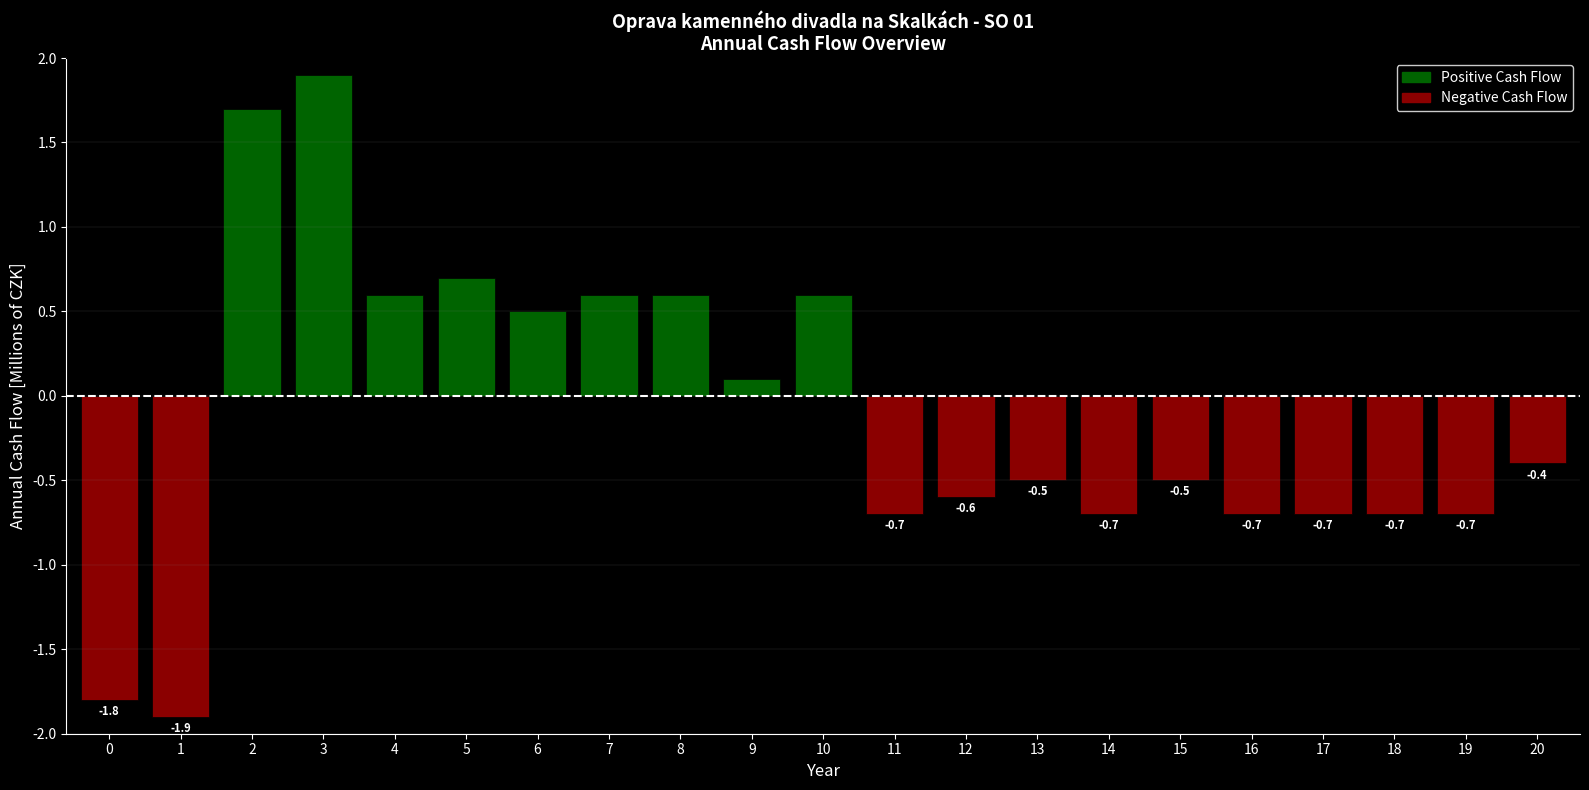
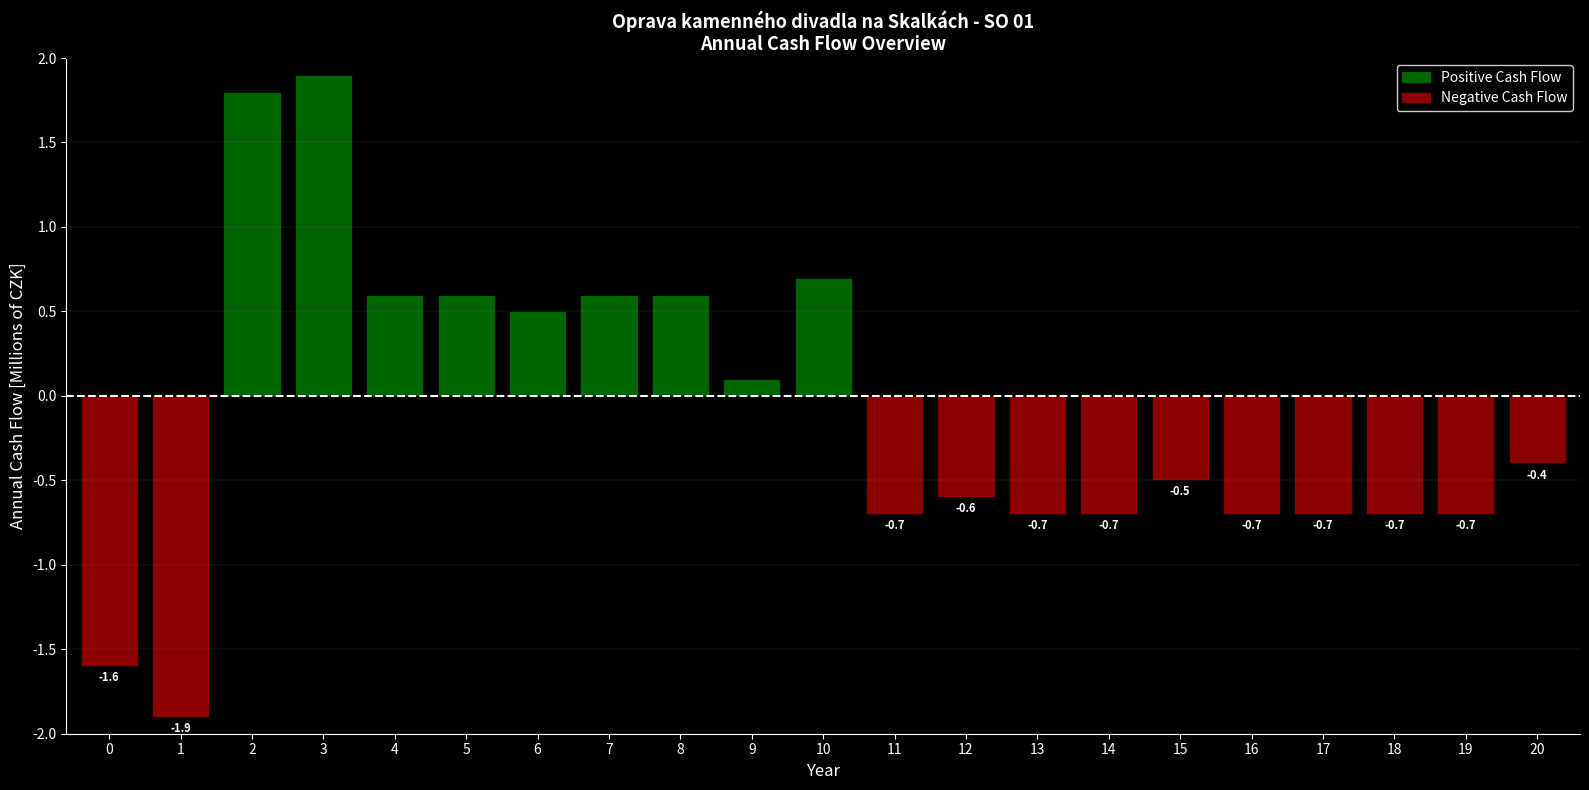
0: -1.8 -> -1.6
2: 1.7 -> 1.8
5: 0.7 -> 0.6
10: 0.6 -> 0.7
13: -0.5 -> -0.7
